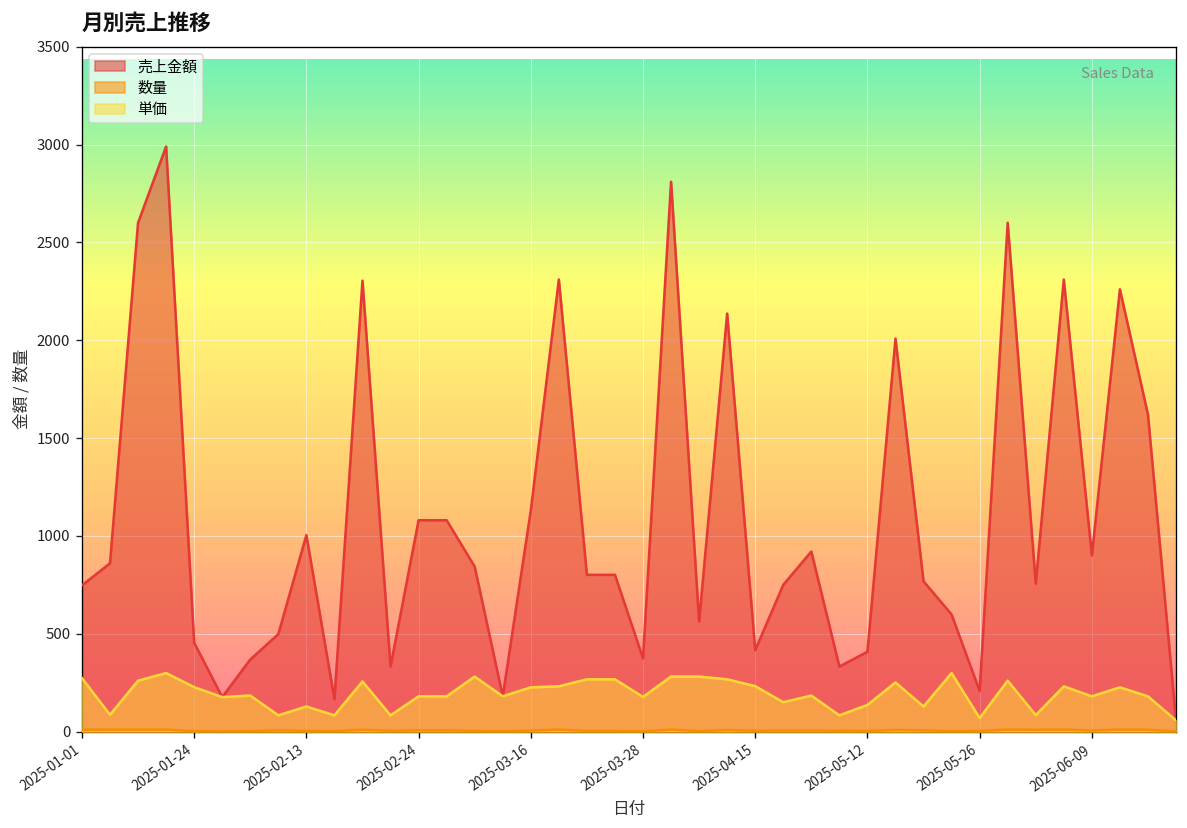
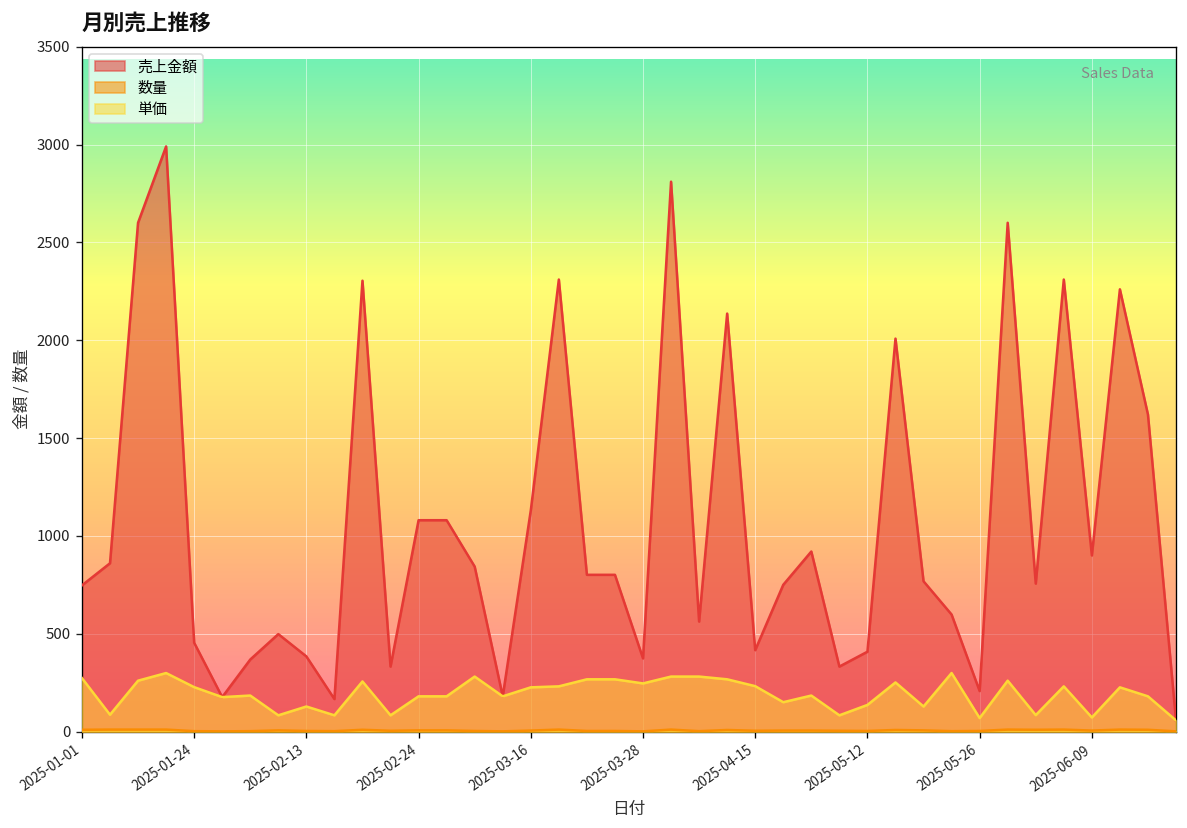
売上金額, 2025-02-13: 1000 -> 380
単価, 2025-03-28: 180 -> 250
単価, 2025-06-09: 180 -> 70
